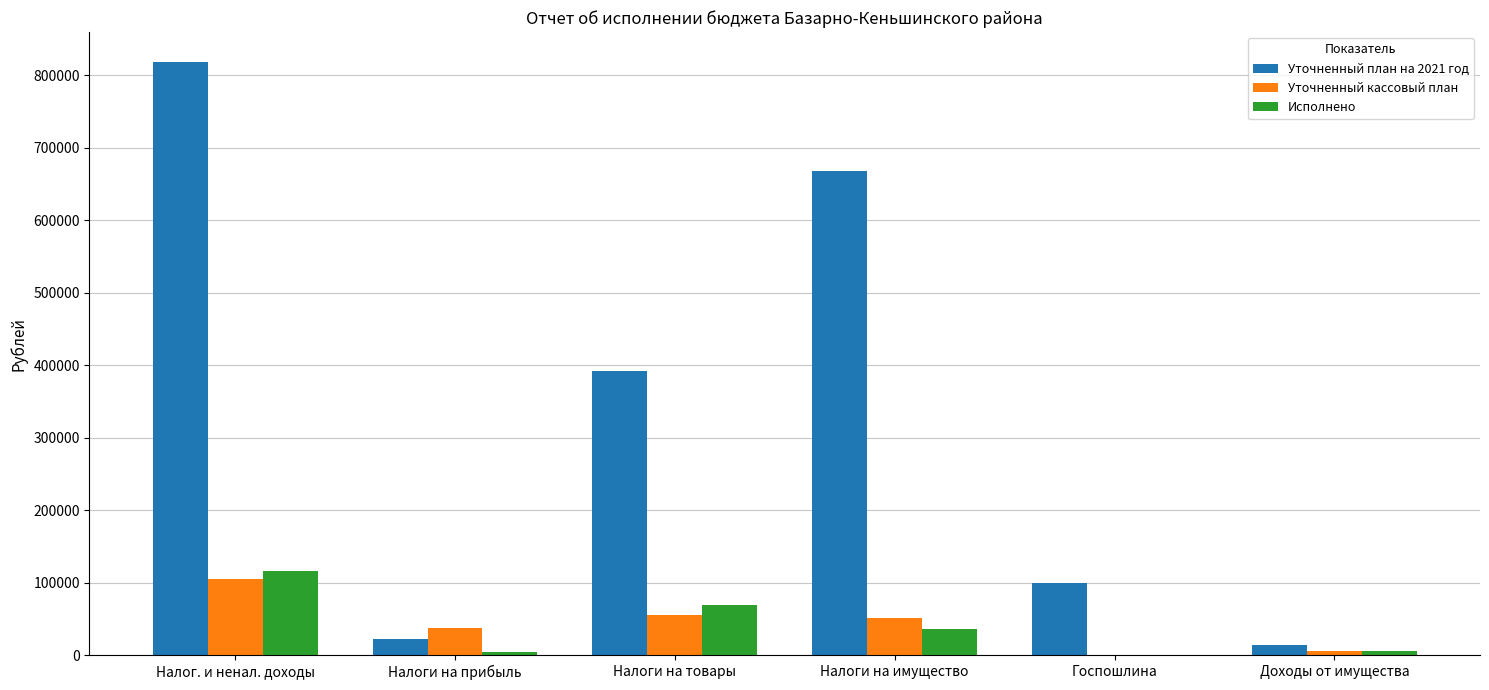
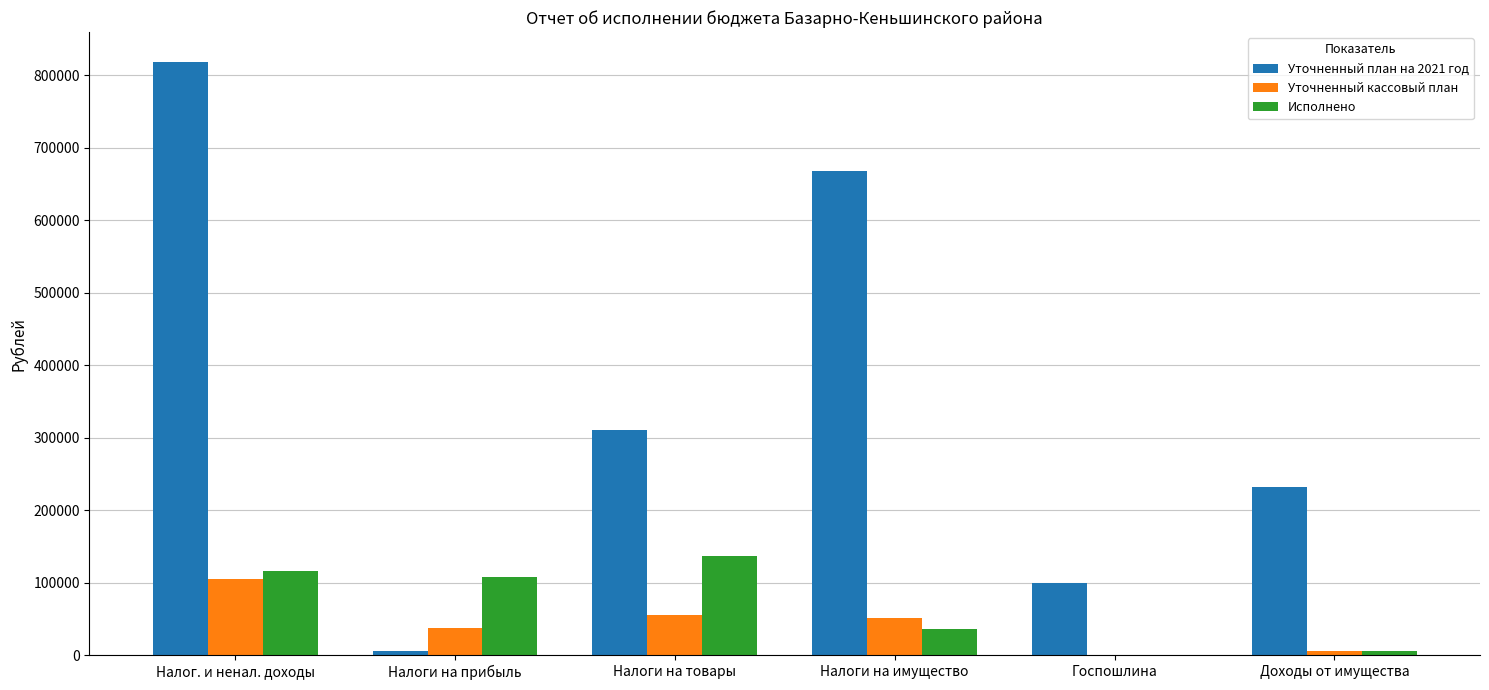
Уточненный план на 2021 год, Налоги на прибыль: 20000 -> 10000
Исполнено, Налоги на прибыль: 0 -> 110000
Уточненный план на 2021 год, Налоги на товары: 390000 -> 310000
Исполнено, Налоги на товары: 70000 -> 140000
Уточненный план на 2021 год, Доходы от имущества: 10000 -> 230000
